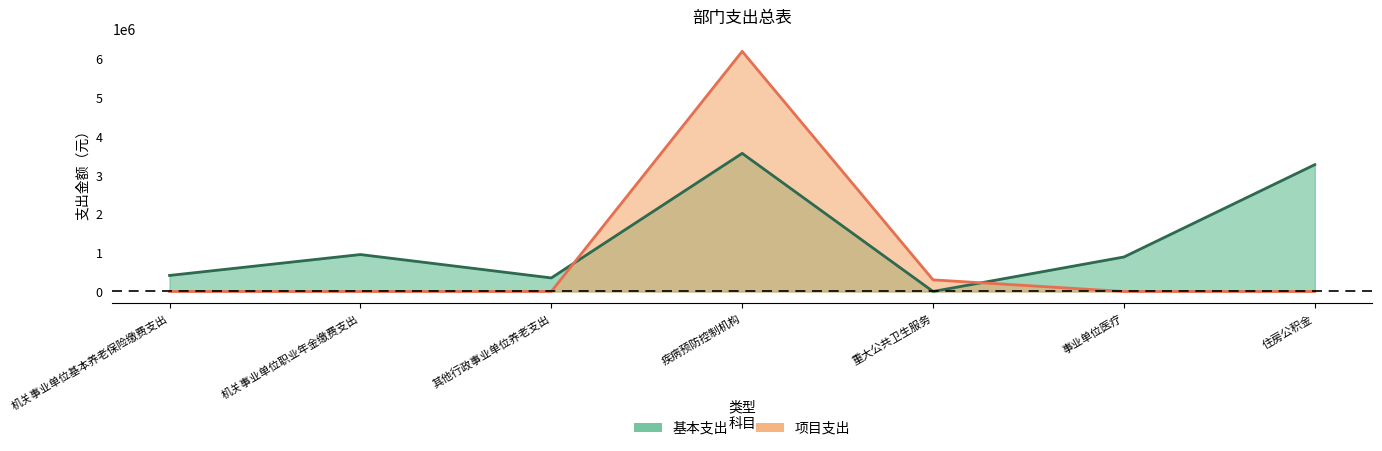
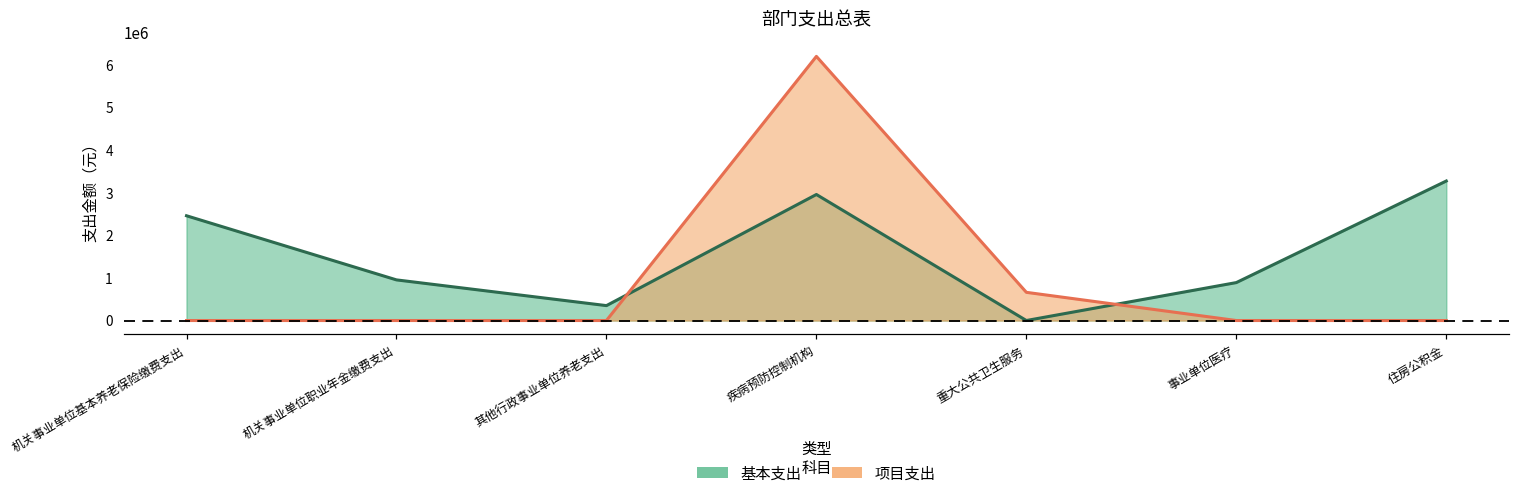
基本支出, 机关事业单位基本养老保险缴费支出: 400000 -> 2500000
基本支出, 疾病预防控制机构: 3600000 -> 3000000
项目支出, 重大公共卫生服务: 300000 -> 700000
